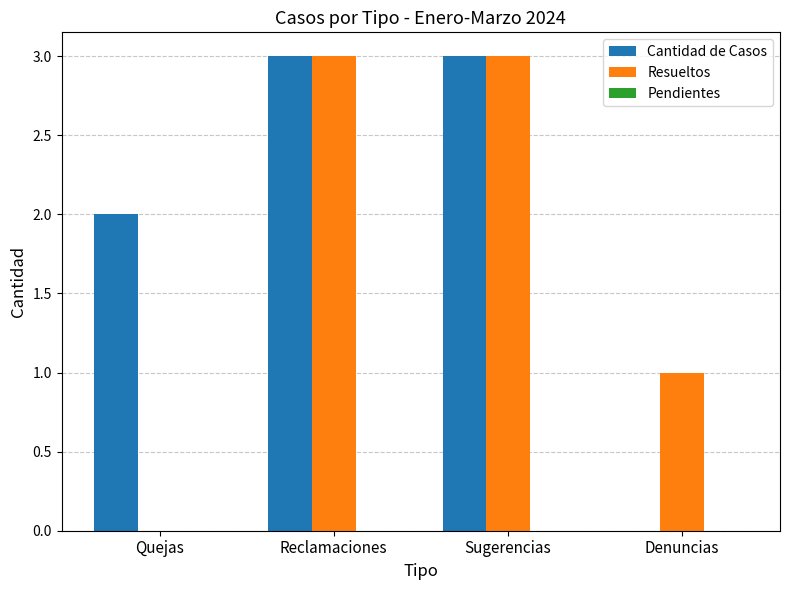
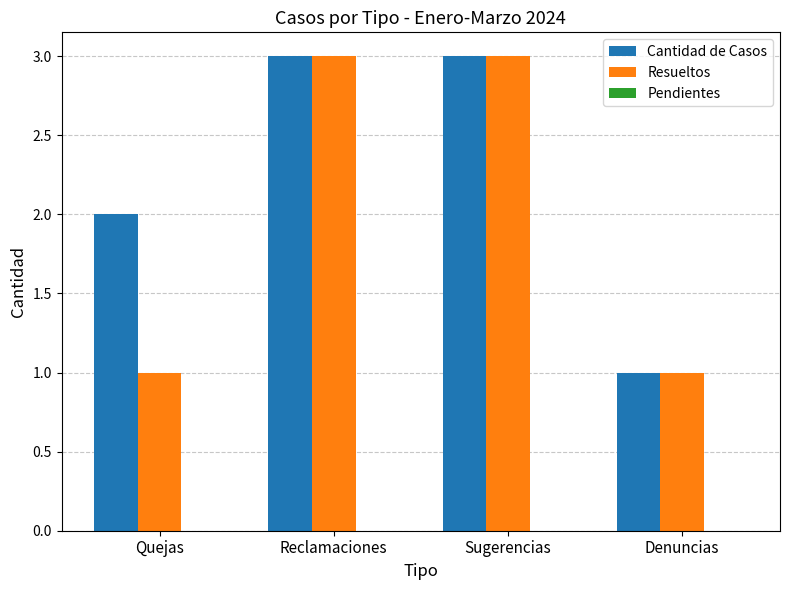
Resueltos, Quejas: 0 -> 1
Cantidad de Casos, Denuncias: 0 -> 1
